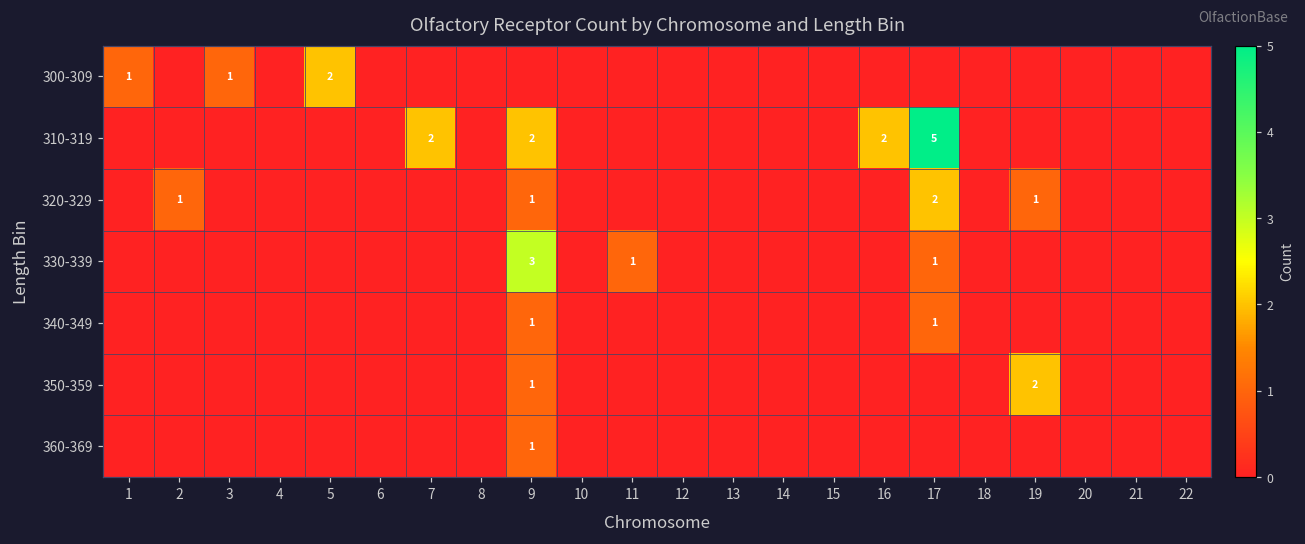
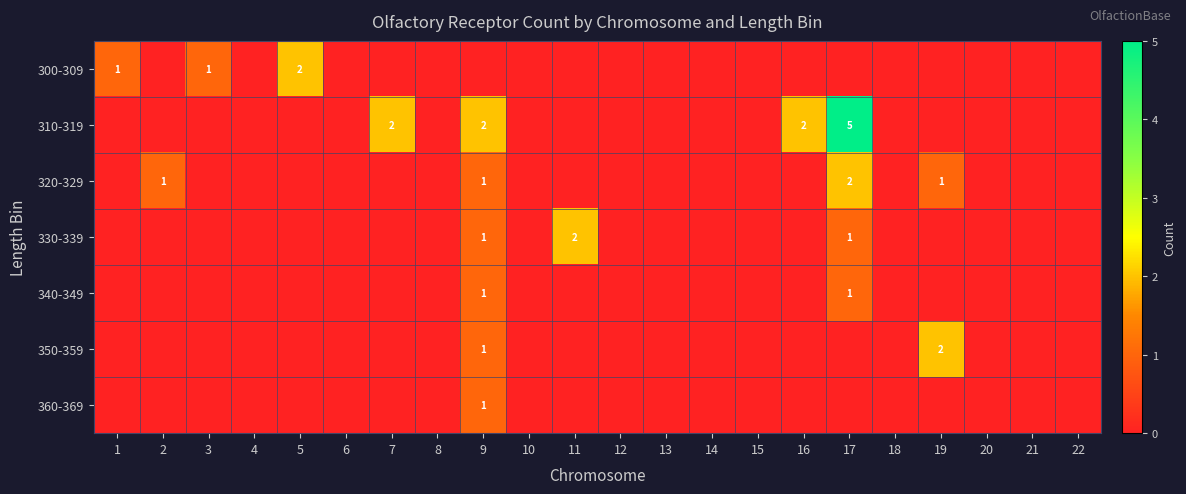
330-339, 9: 3 -> 1
330-339, 11: 1 -> 2
